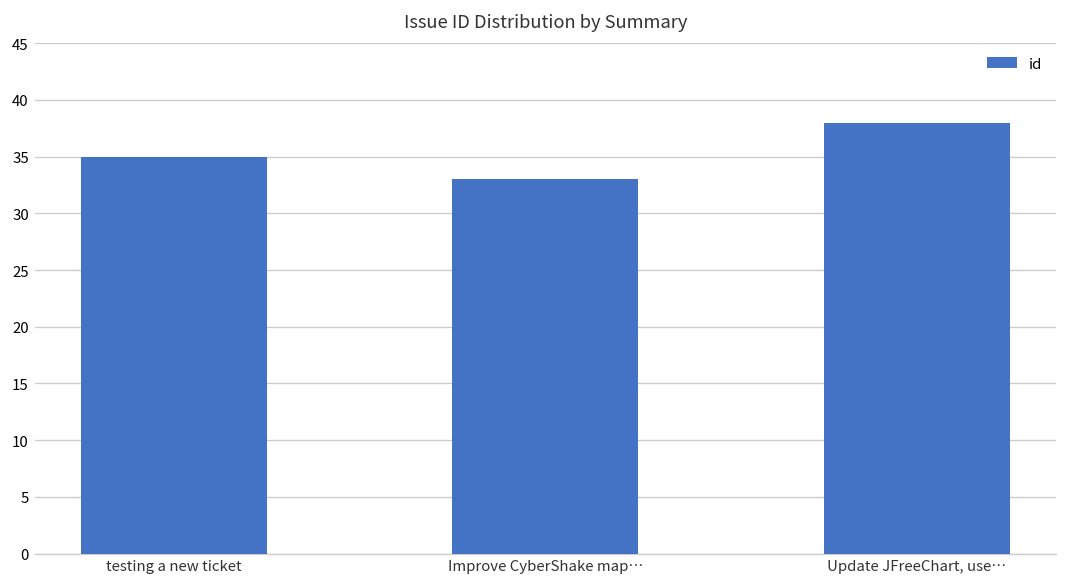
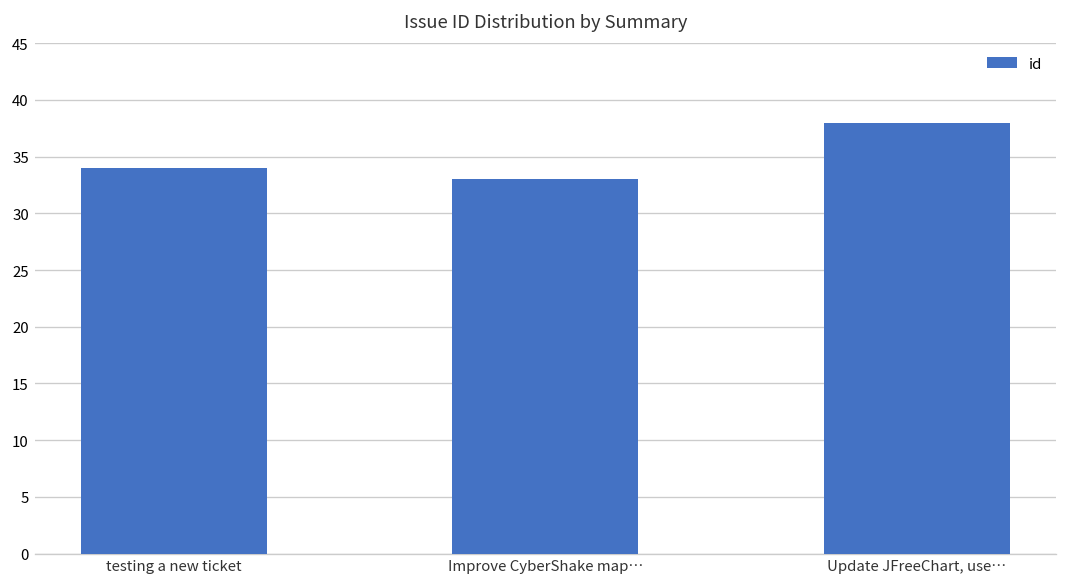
testing a new ticket: 35 -> 34
